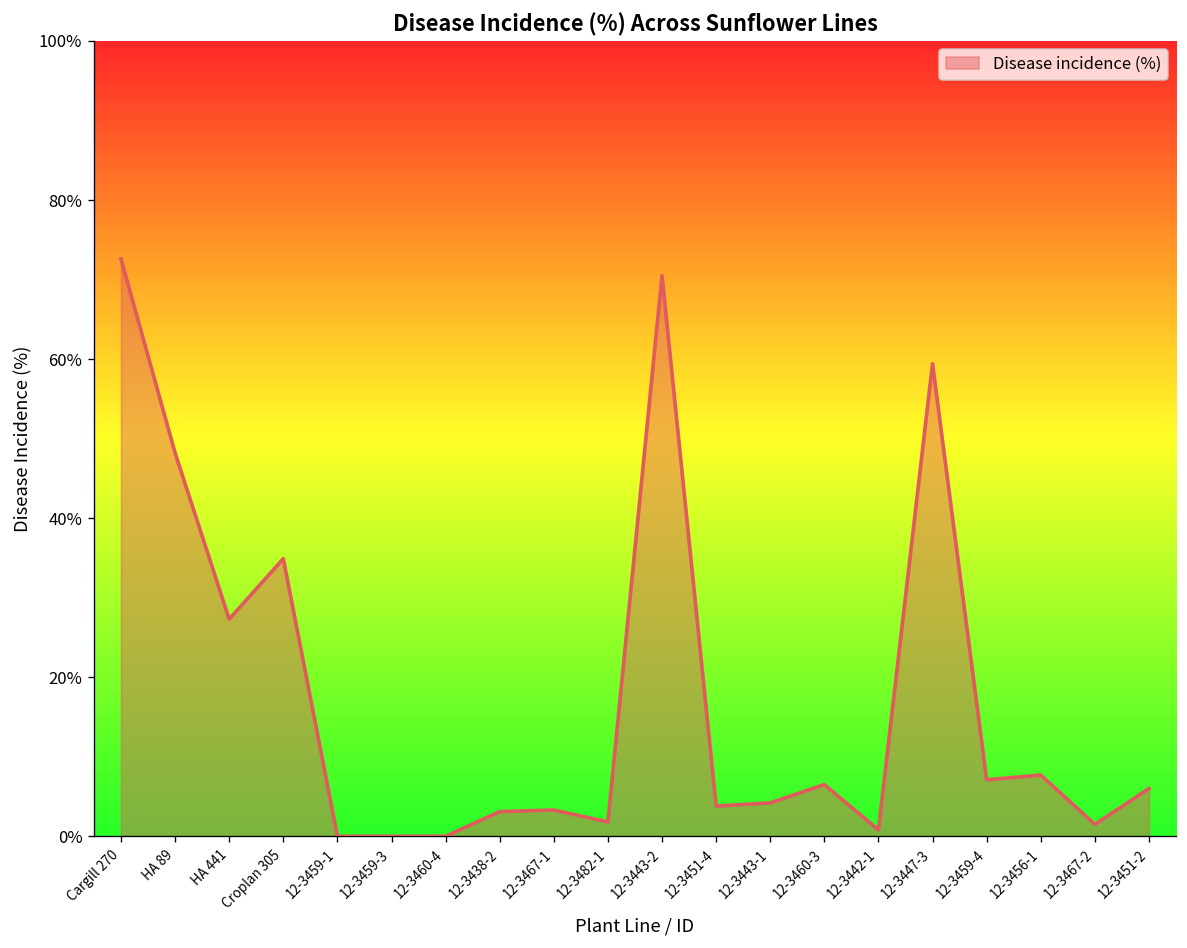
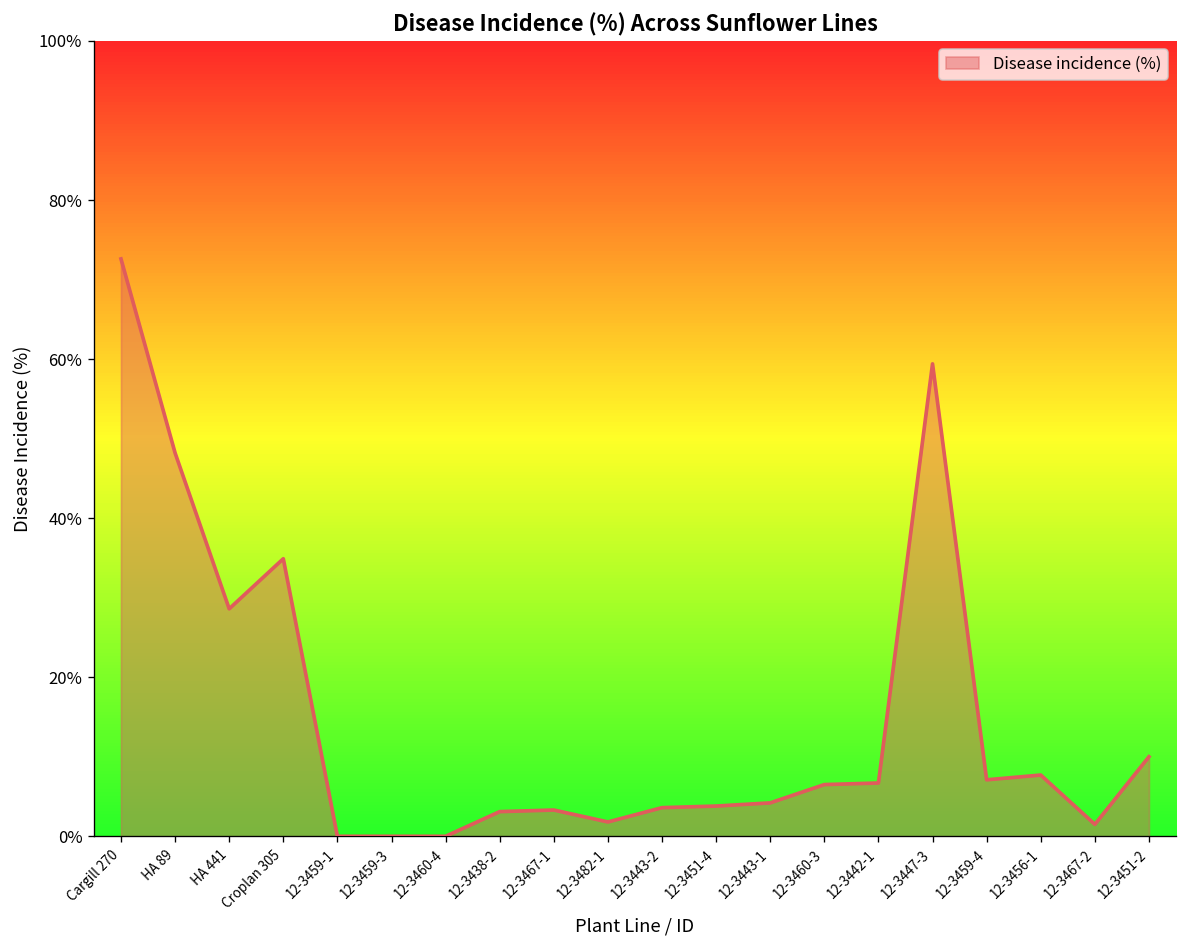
HA 441: 27% -> 29%
12-3443-2: 71% -> 4%
12-3442-1: 1% -> 7%
12-3451-2: 6% -> 10%
